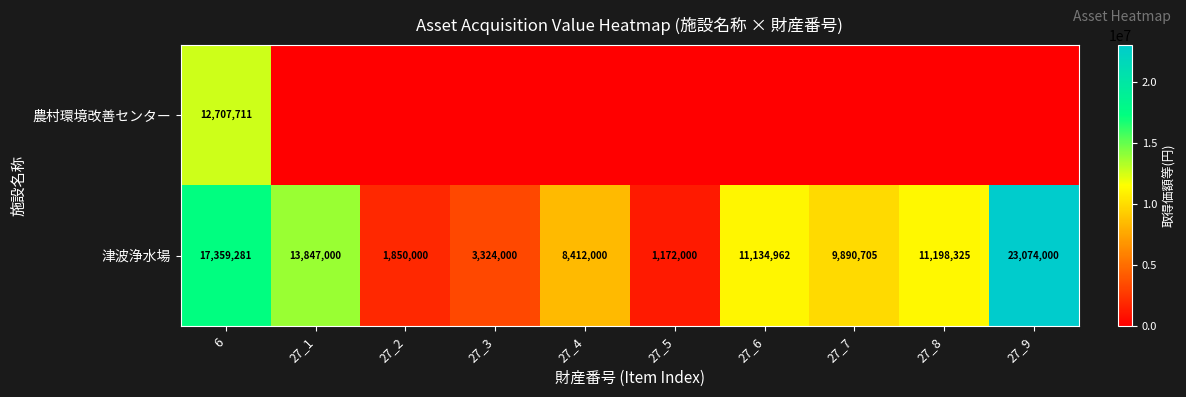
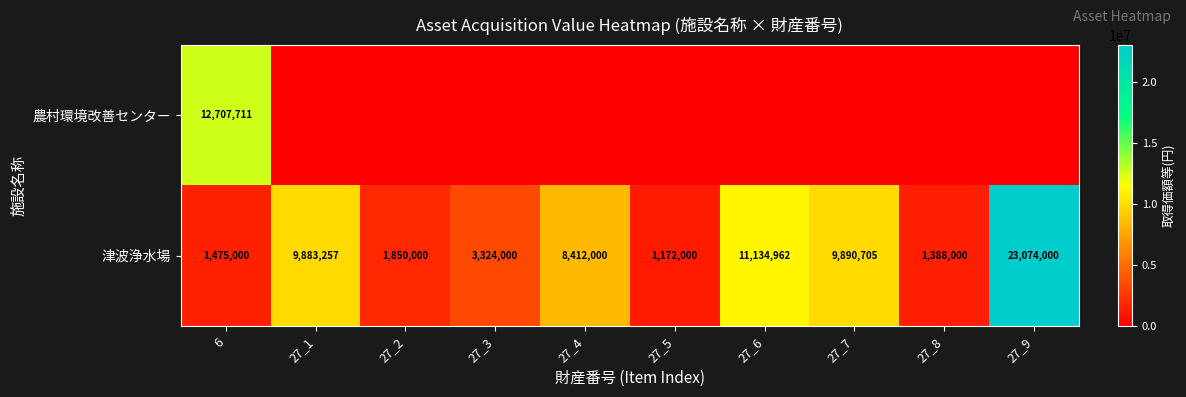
津波浄水場, 6: 17,359,281 -> 1,475,000
津波浄水場, 27_1: 13,847,000 -> 9,883,257
津波浄水場, 27_8: 11,198,325 -> 1,388,000
